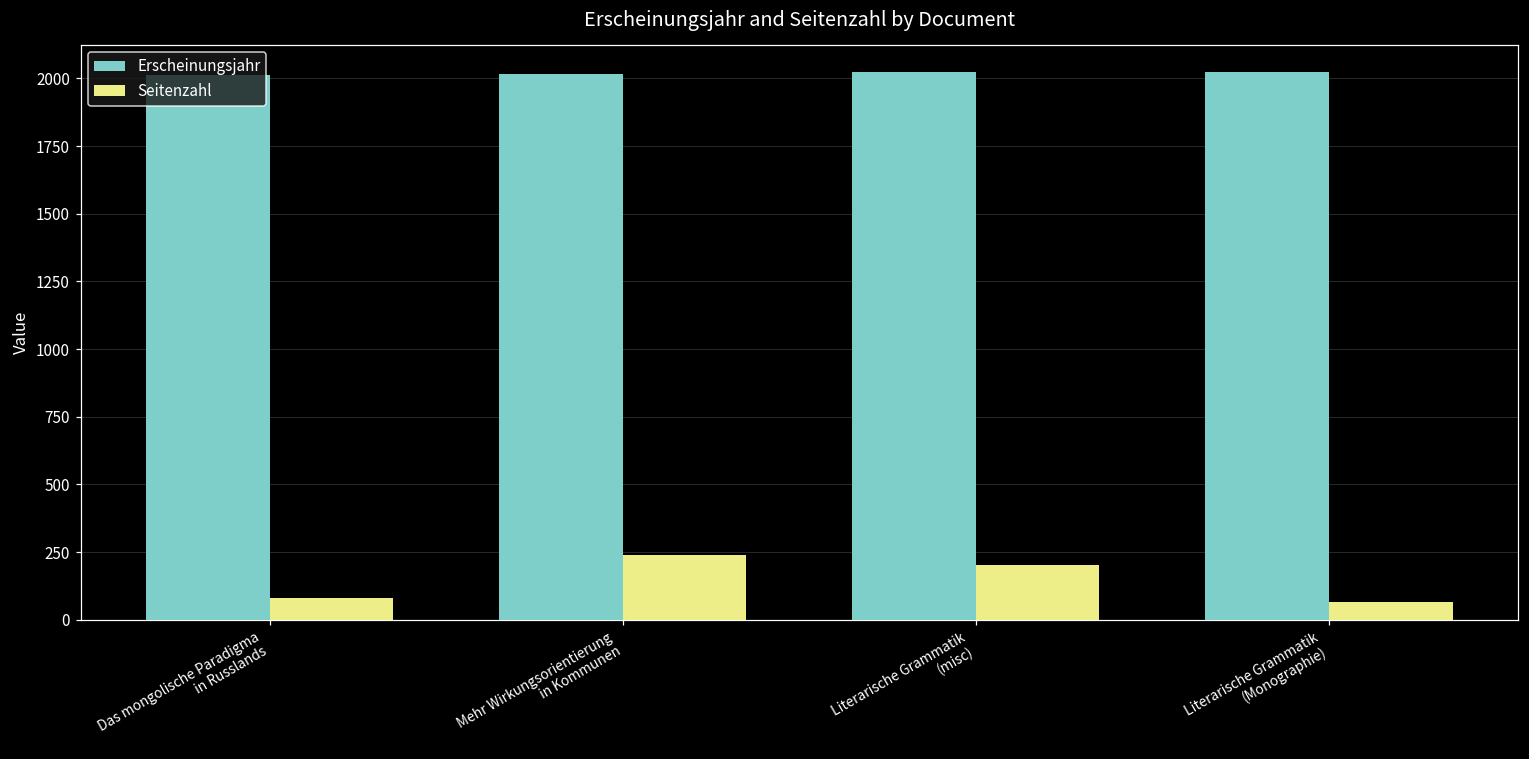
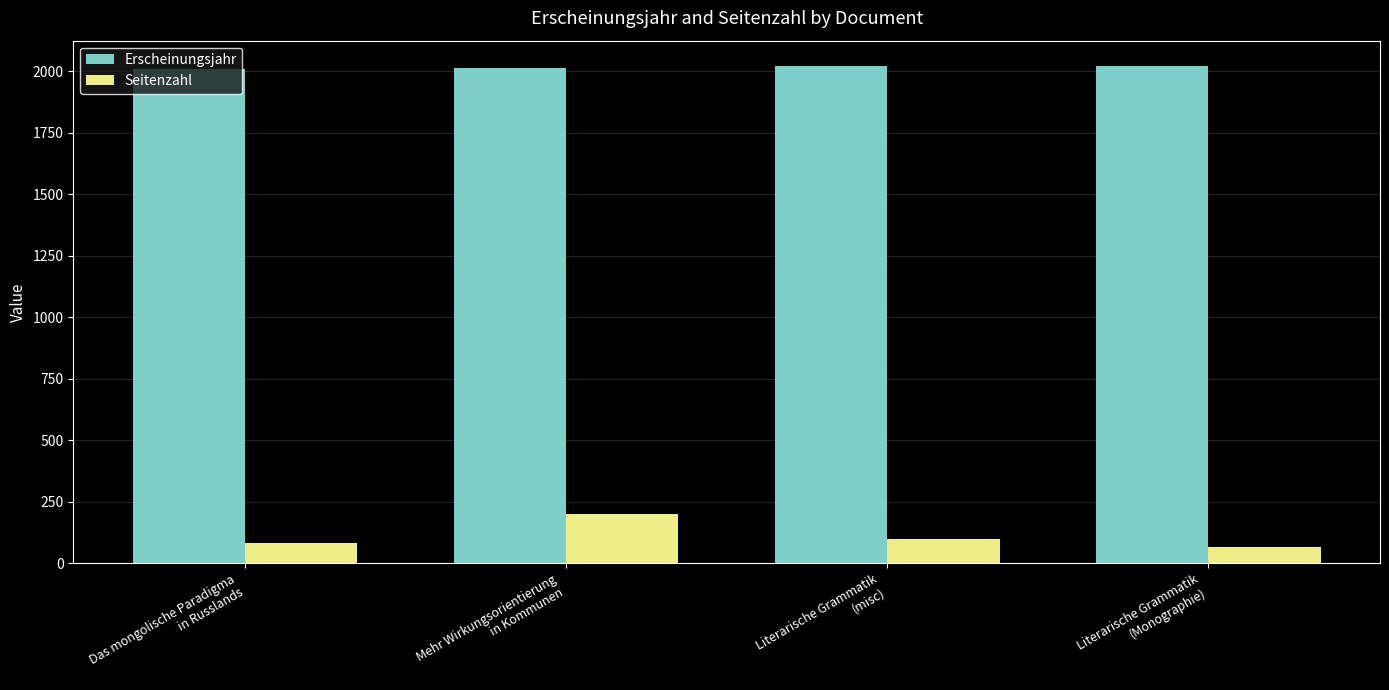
Seitenzahl, Mehr Wirkungsorientierung in Kommunen: 240 -> 200
Seitenzahl, Literarische Grammatik (misc): 200 -> 100
